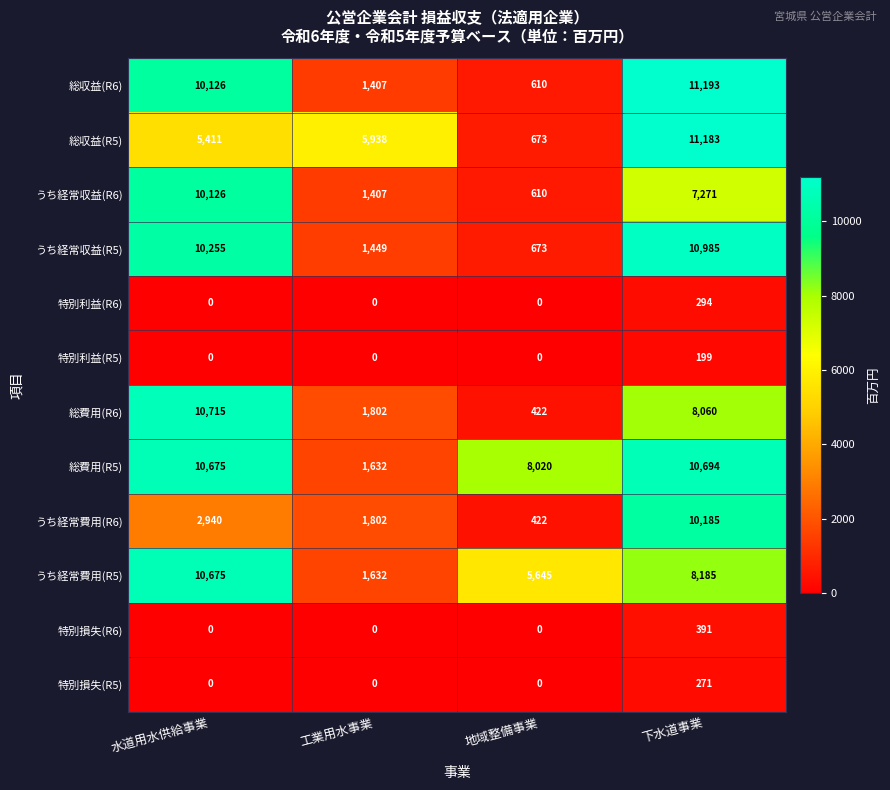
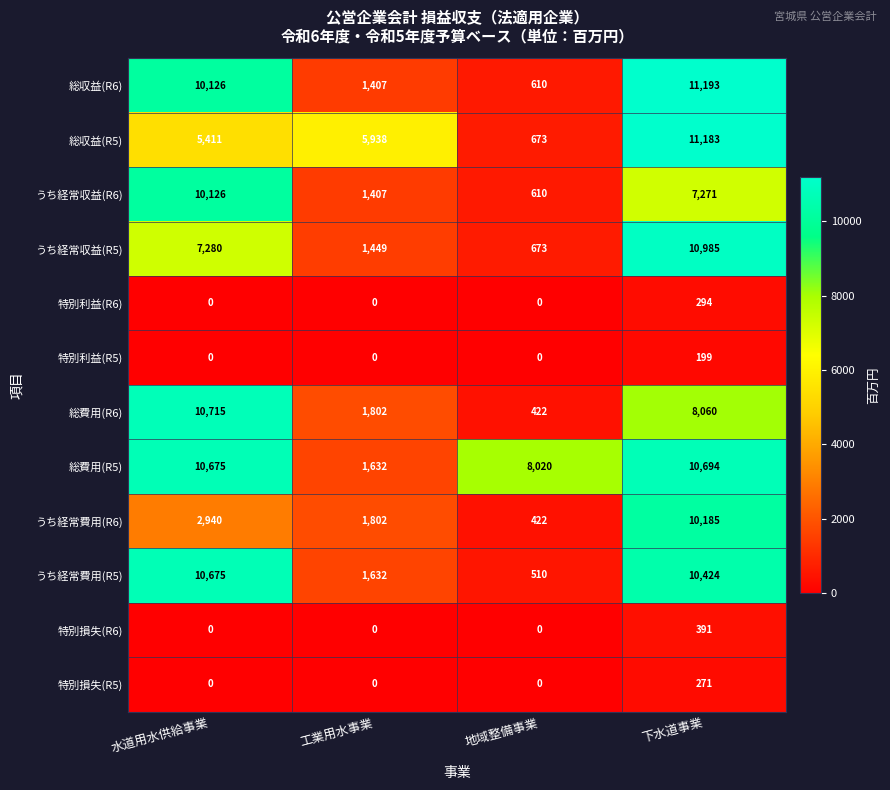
うち経常収益(R5), 水道用水供給事業: 10,255 -> 7,280
うち経常費用(R5), 地域整備事業: 5,645 -> 510
うち経常費用(R5), 下水道事業: 8,185 -> 10,424
